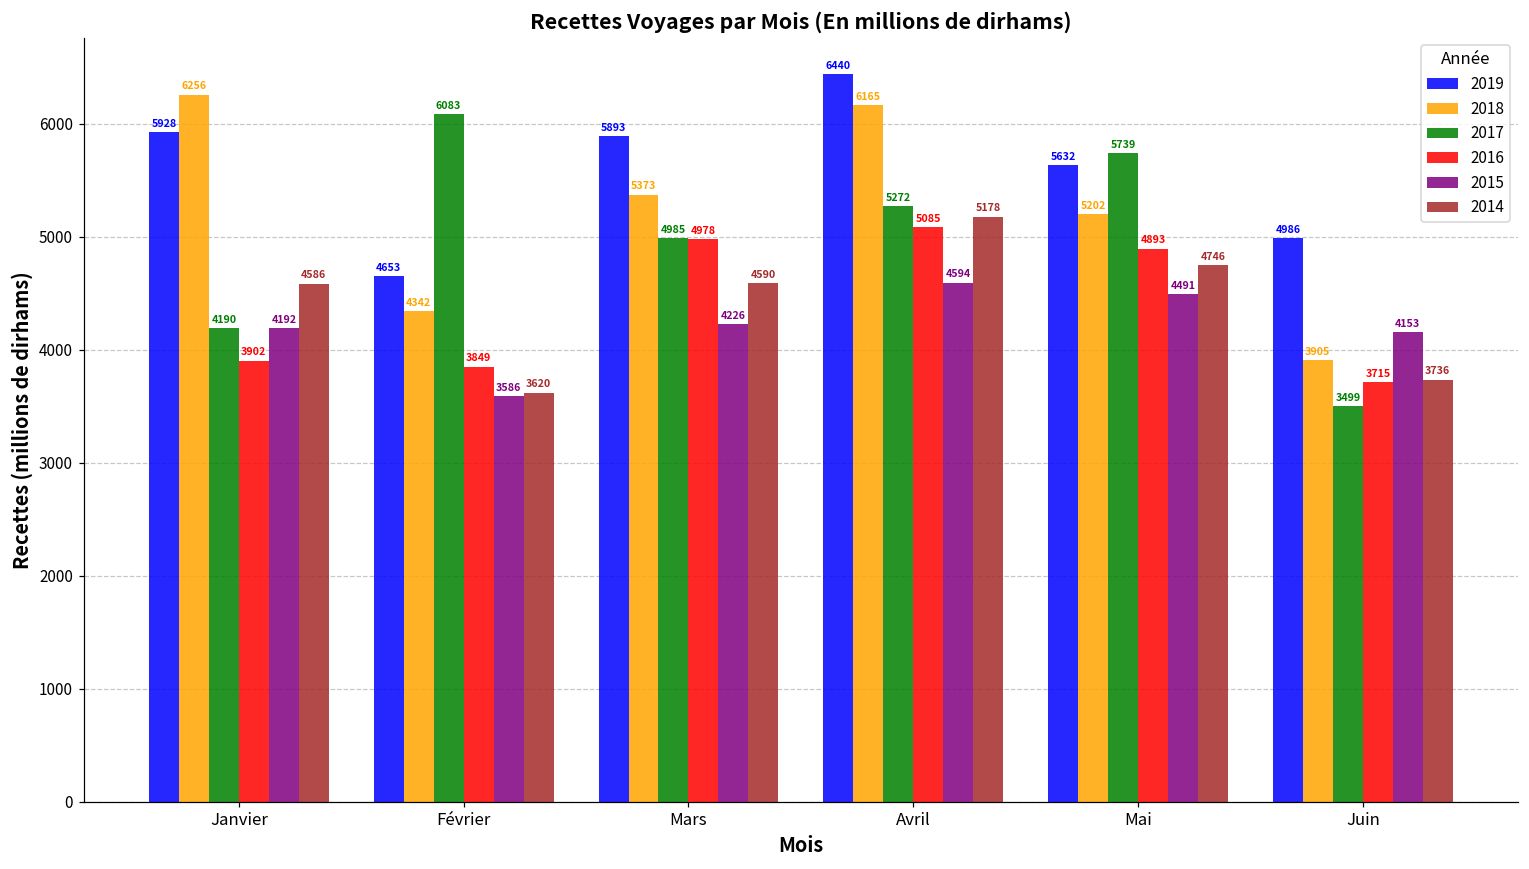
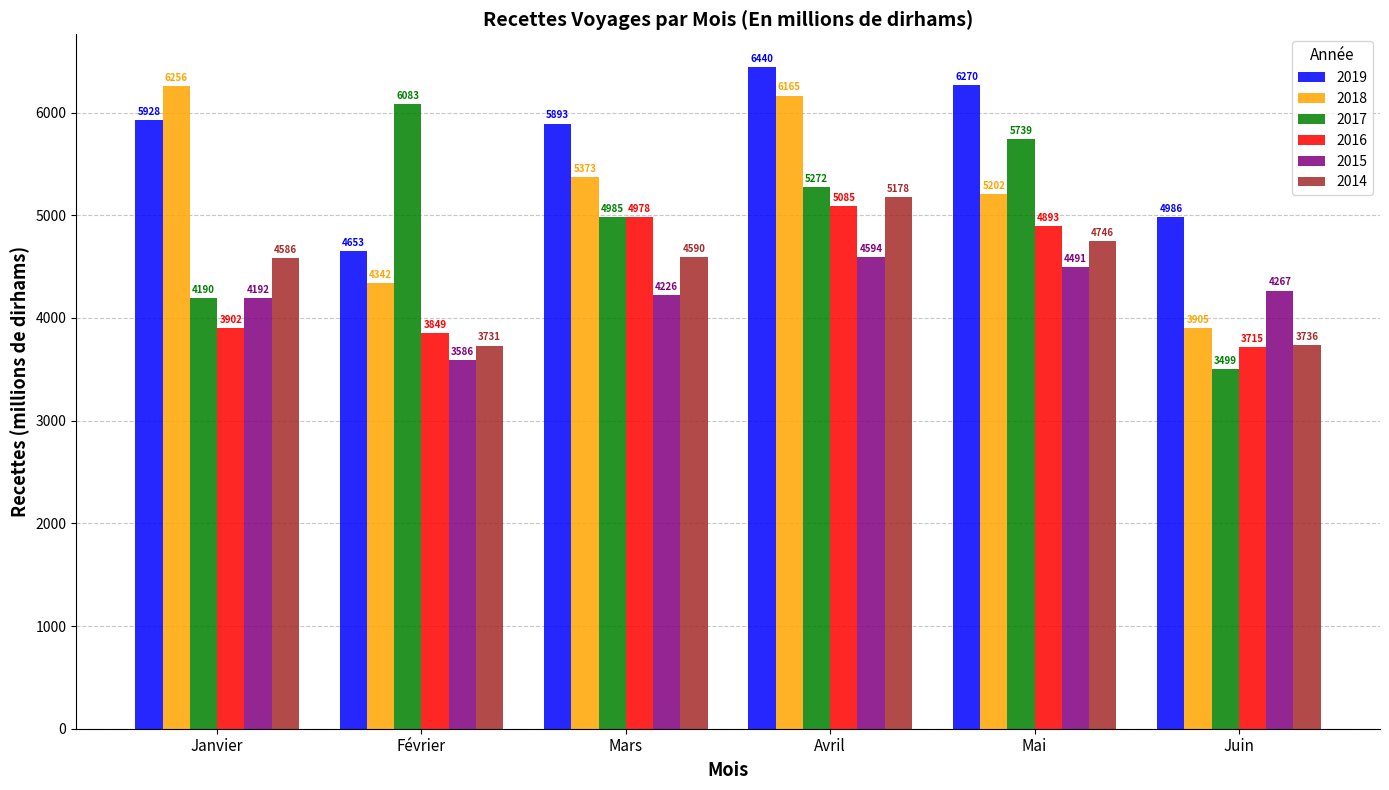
2014, Février: 3620 -> 3731
2019, Mai: 5632 -> 6270
2015, Juin: 4153 -> 4267
